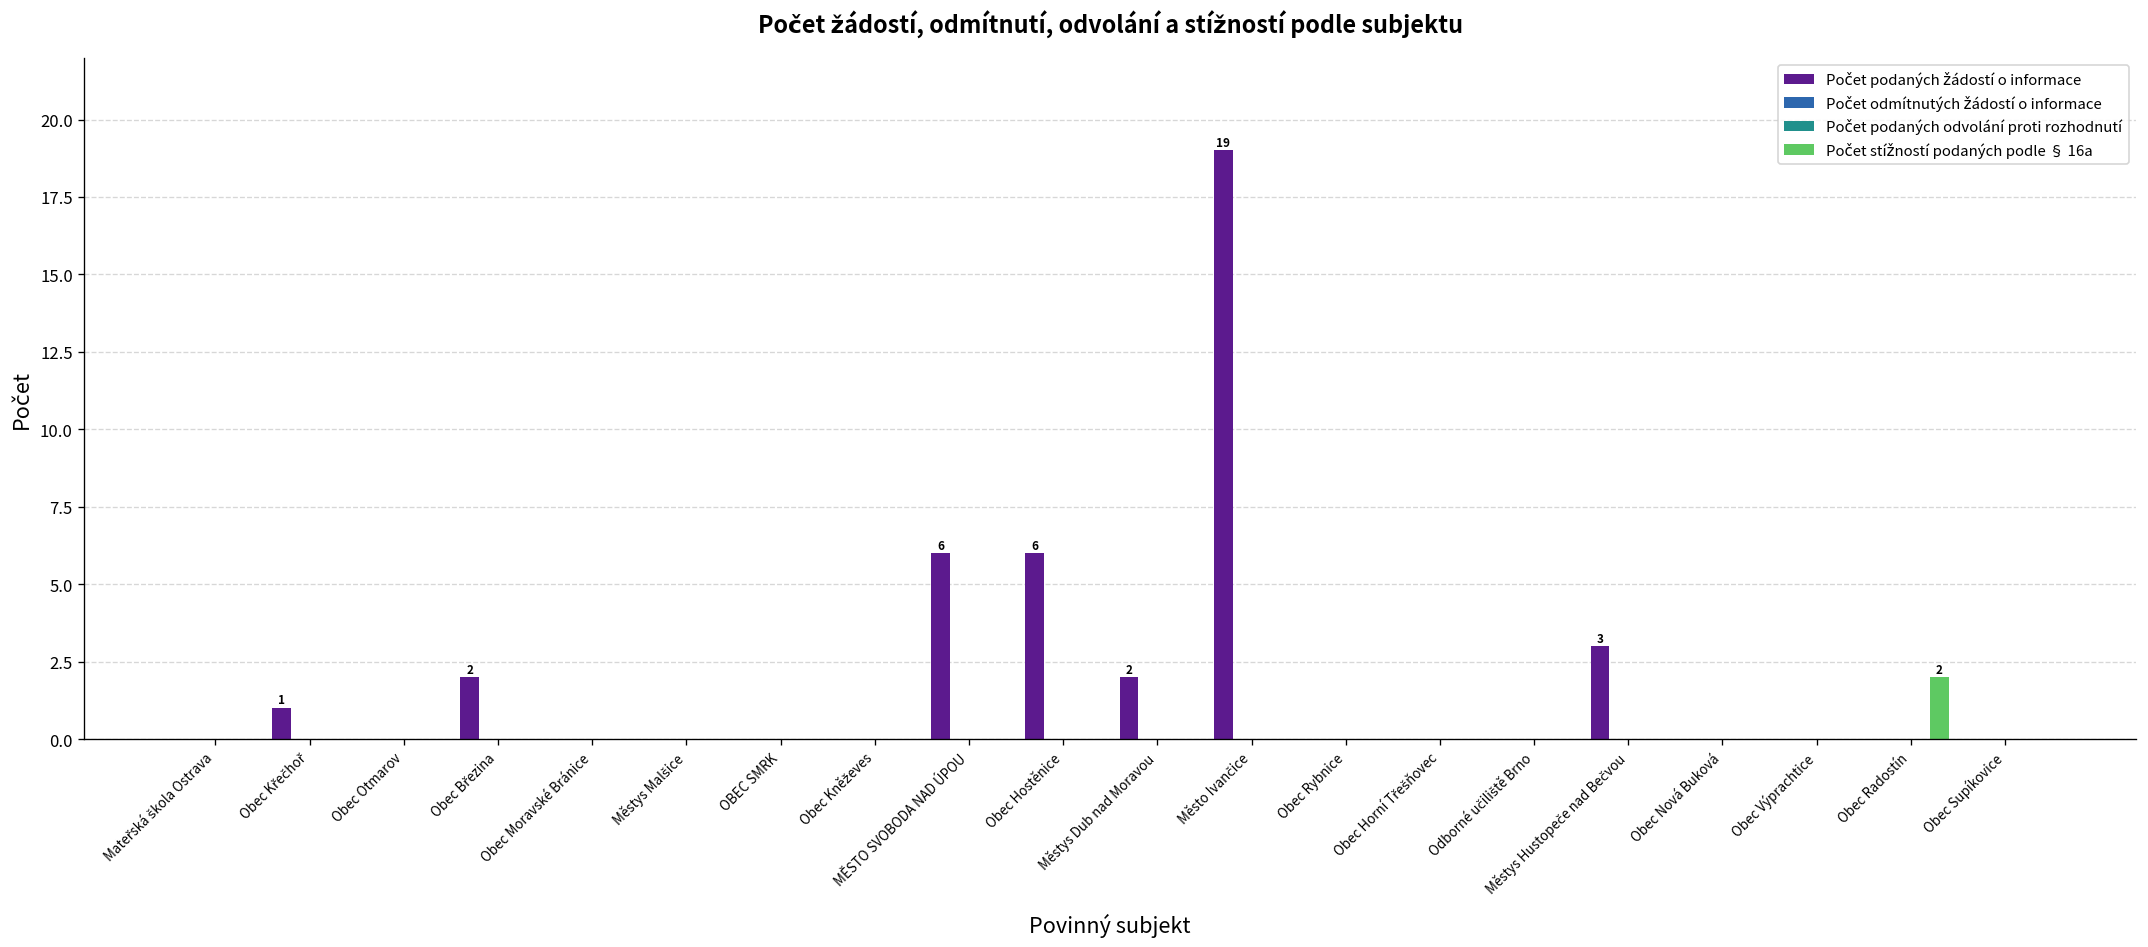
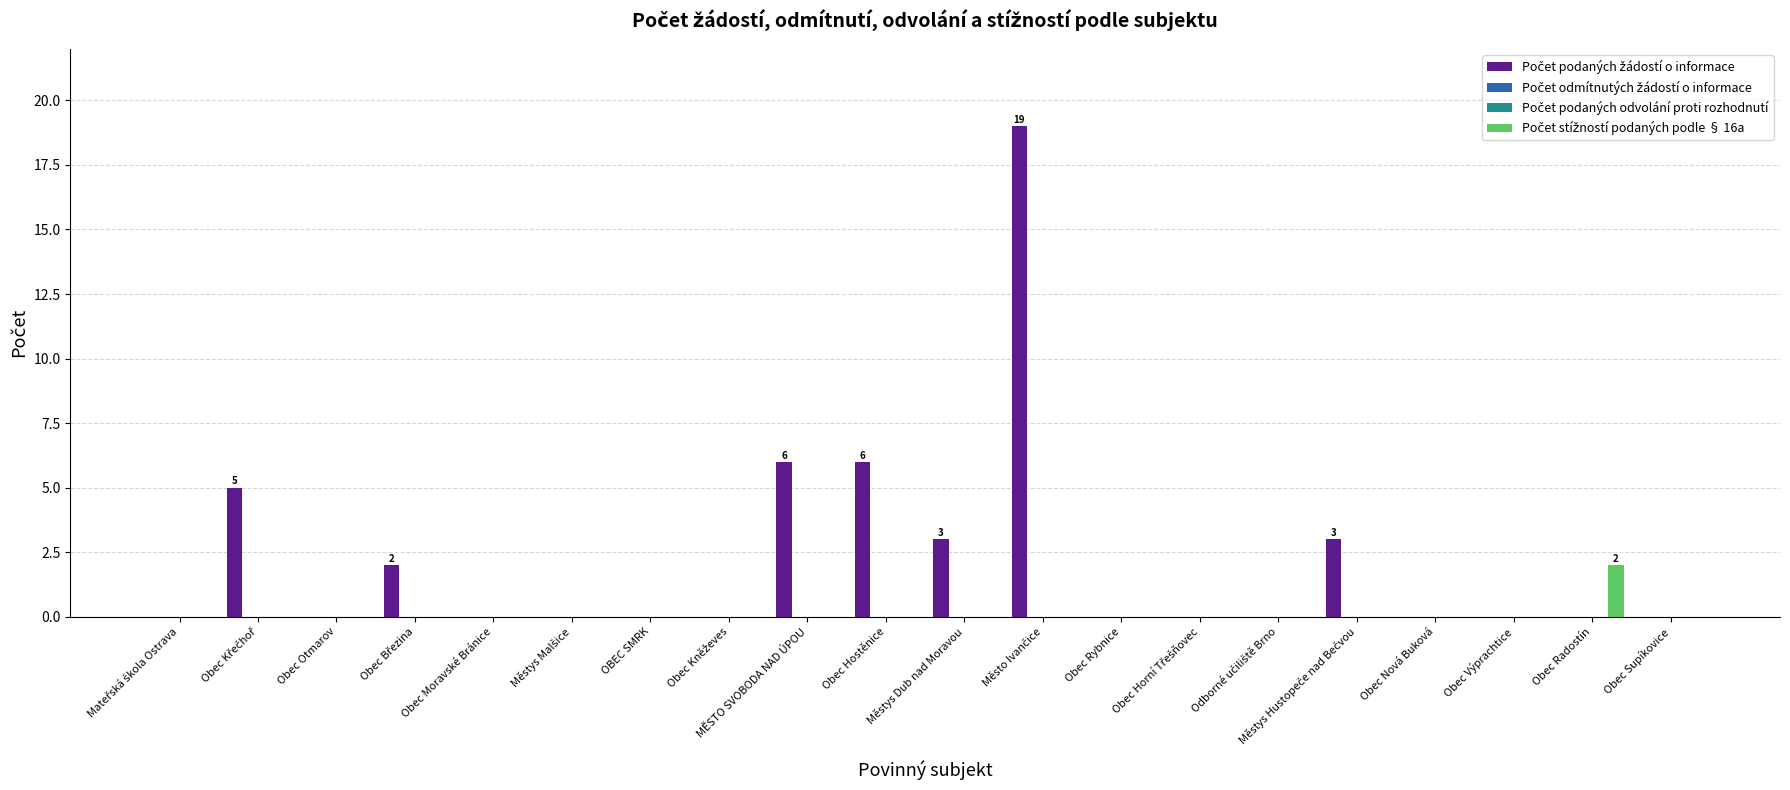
Počet podaných žádostí o informace, Obec Křečhoř: 1 -> 5
Počet podaných žádostí o informace, Městys Dub nad Moravou: 2 -> 3
